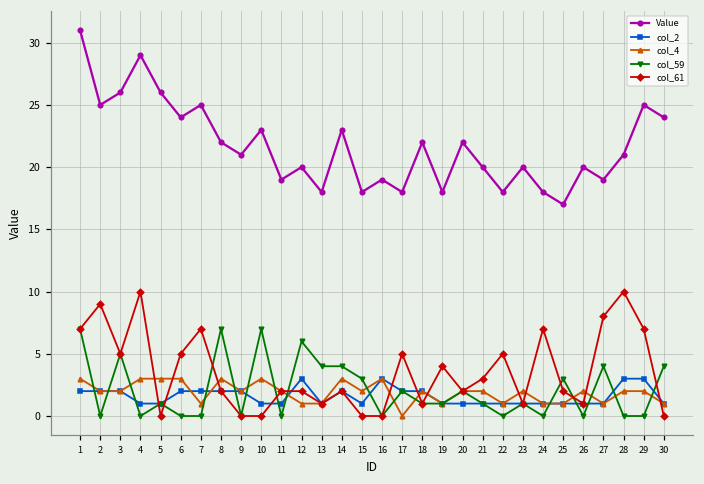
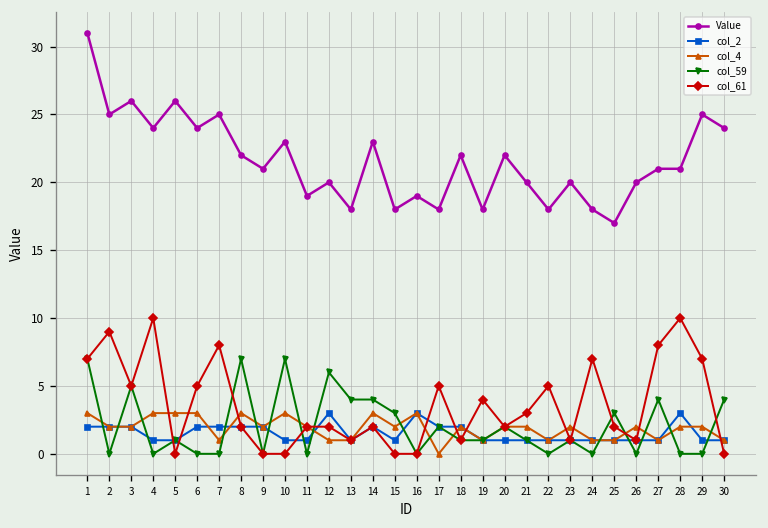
Value, 4: 29 -> 24
col_61, 7: 7 -> 8
Value, 27: 19 -> 21
col_2, 29: 3 -> 1
